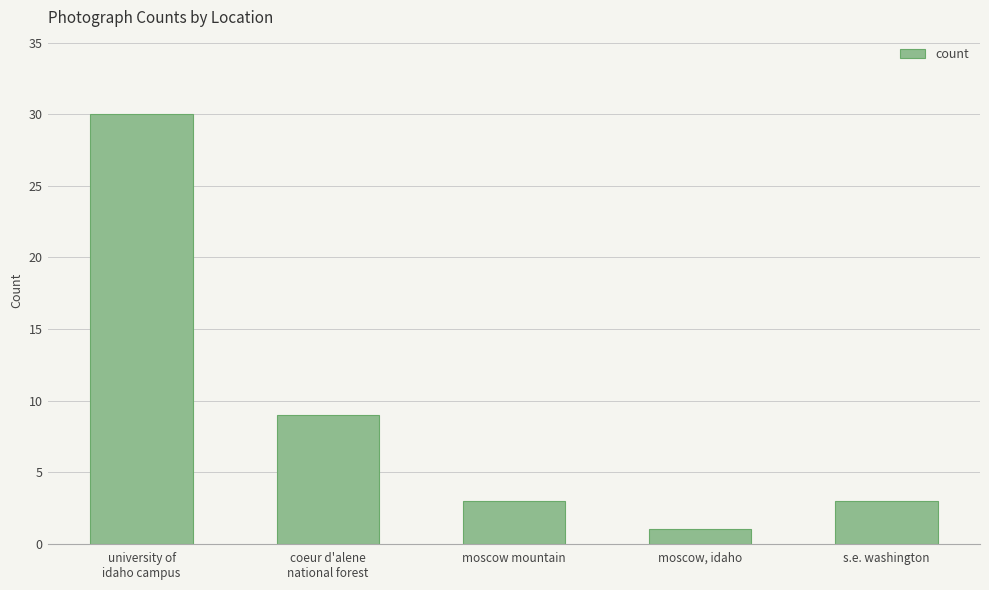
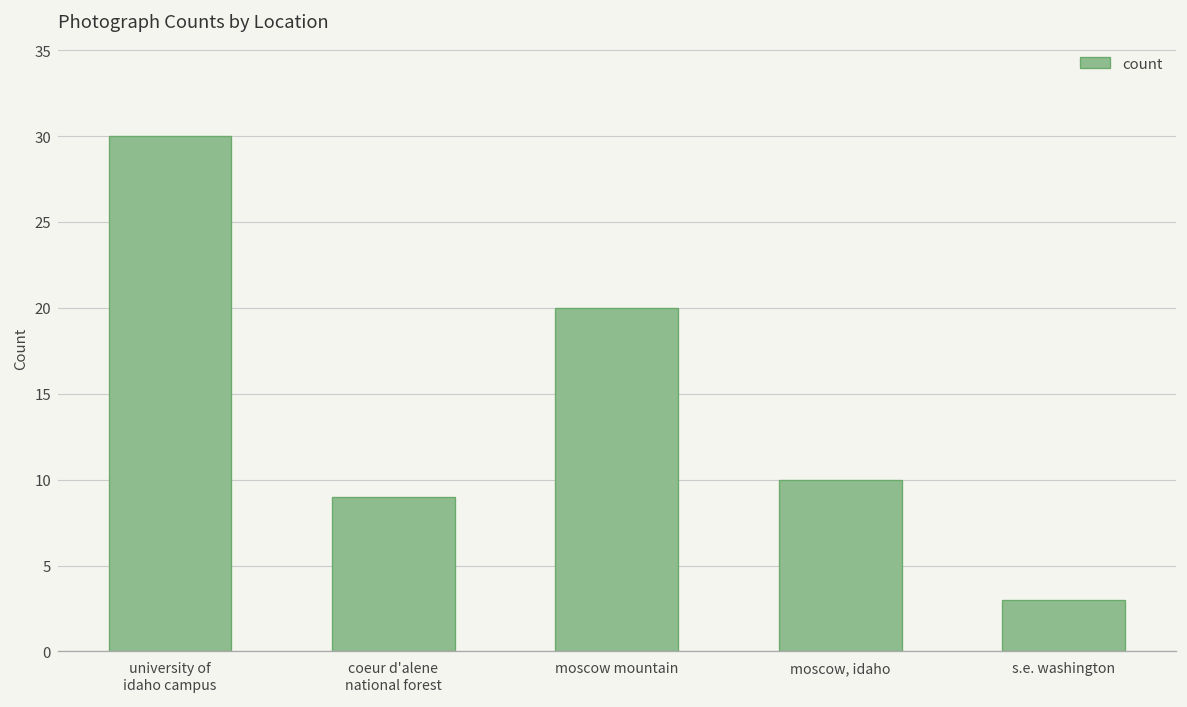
moscow mountain: 3 -> 20
moscow, idaho: 1 -> 10
